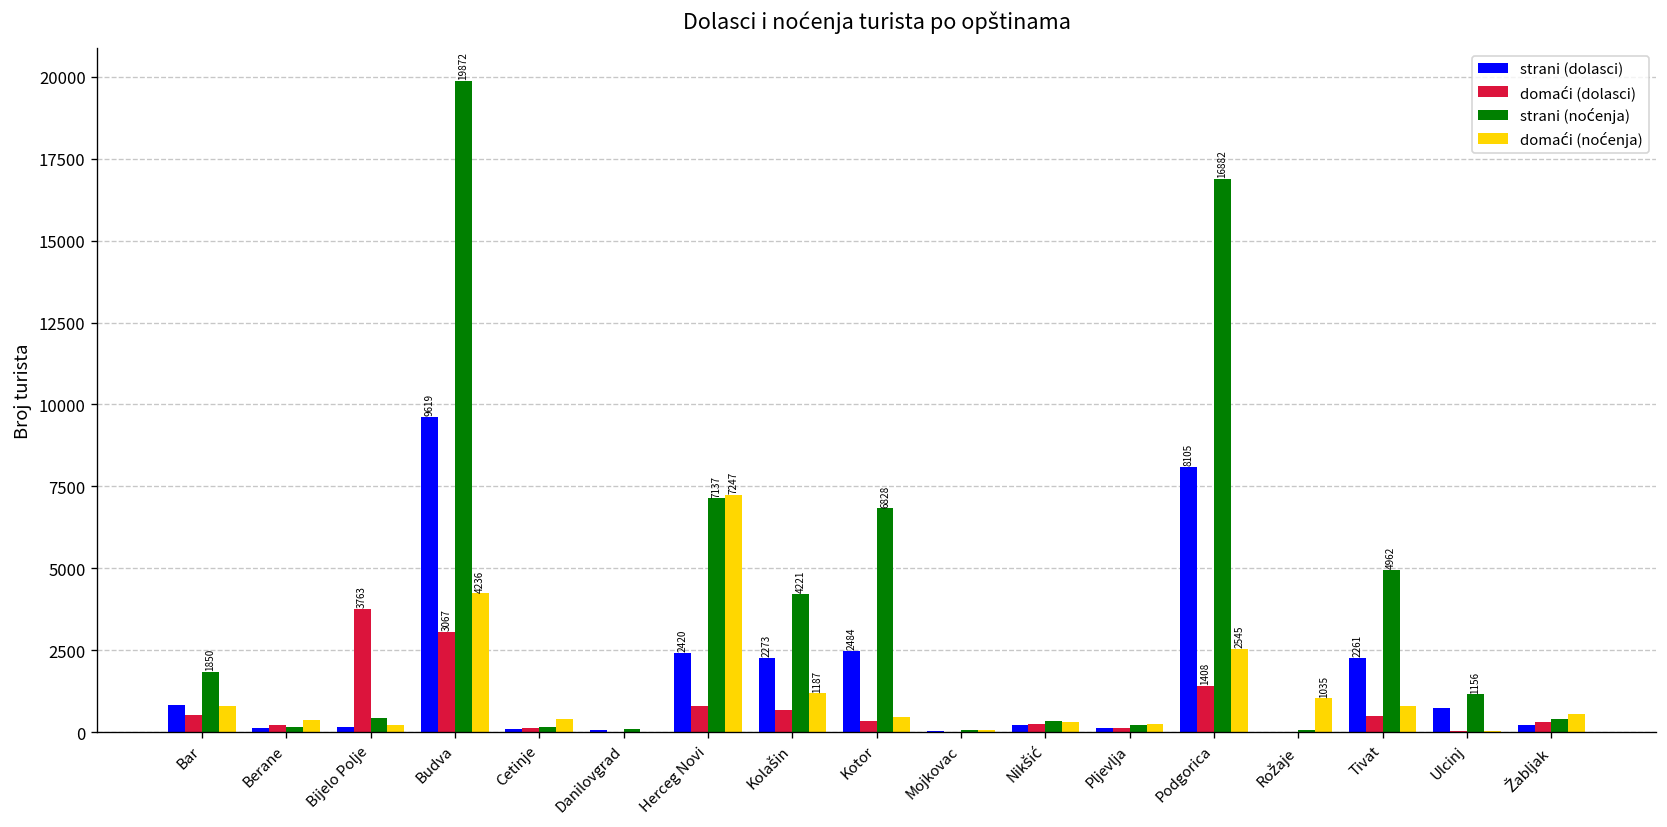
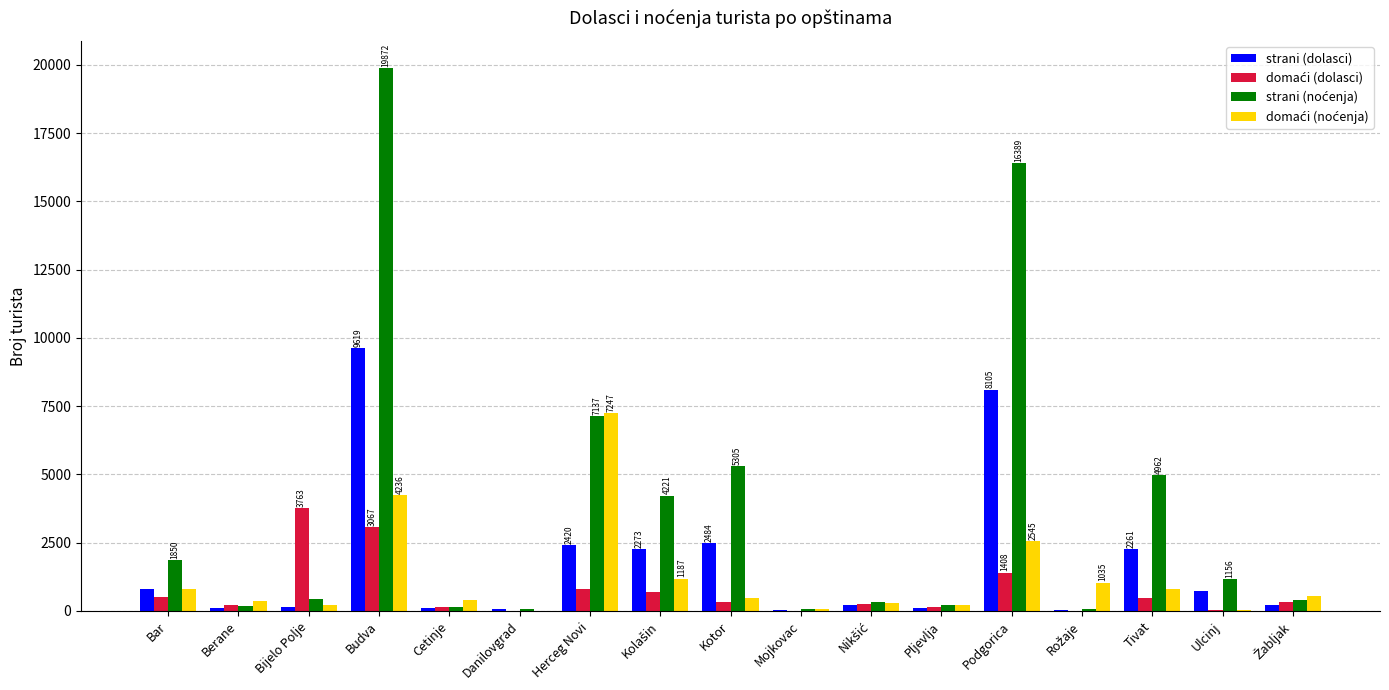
strani (noćenja), Kotor: 6828 -> 5305
strani (noćenja), Podgorica: 16882 -> 16389
